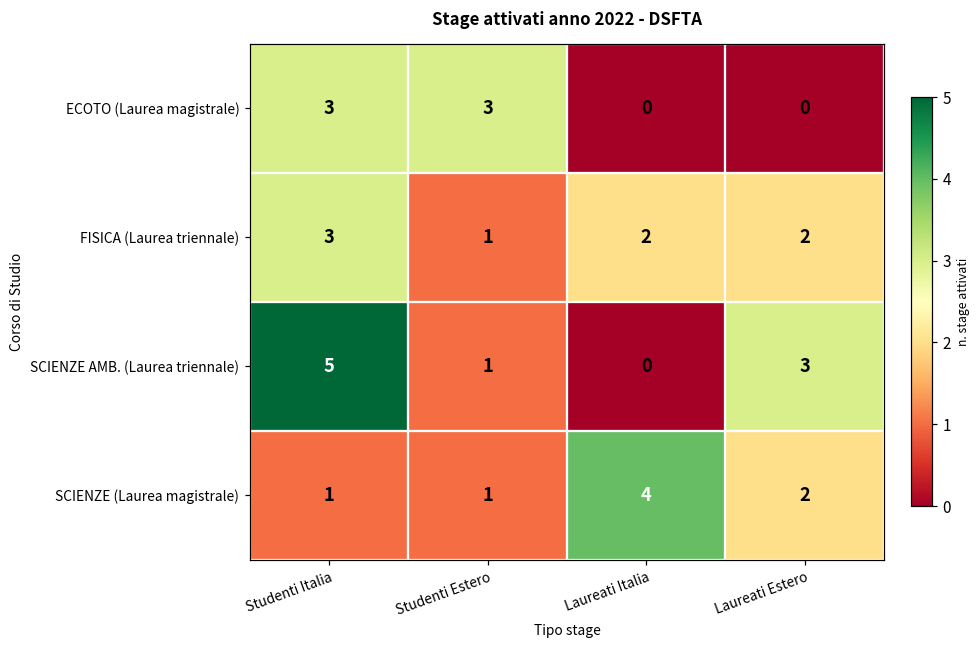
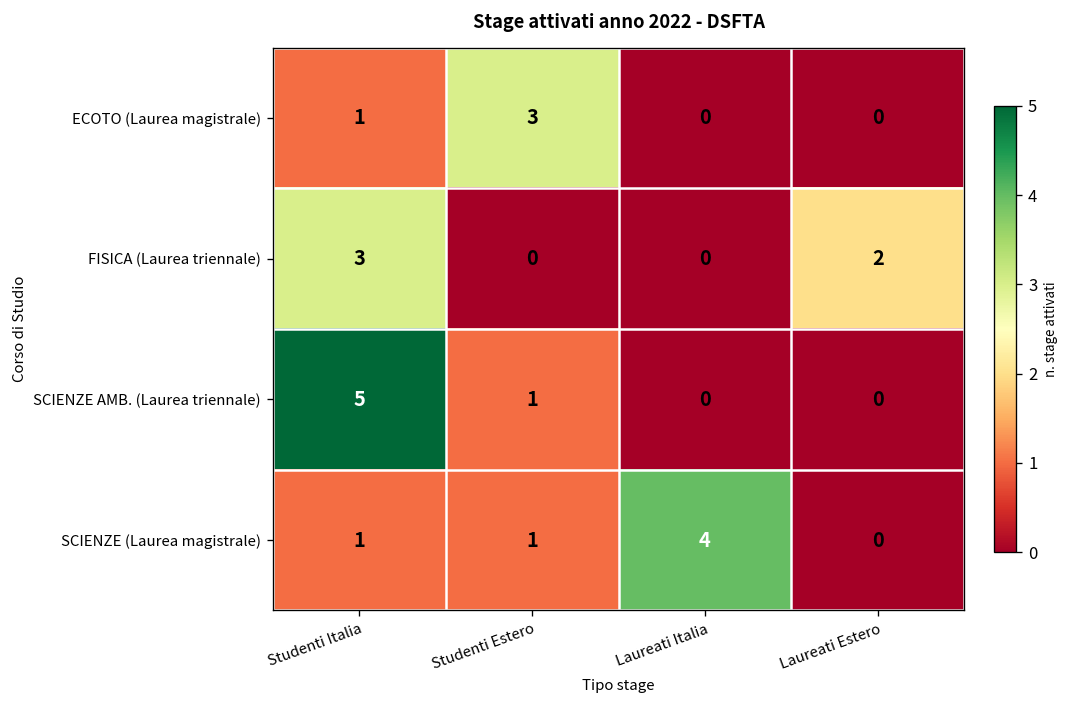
ECOTO (Laurea magistrale), Studenti Italia: 3 -> 1
FISICA (Laurea triennale), Studenti Estero: 1 -> 0
FISICA (Laurea triennale), Laureati Italia: 2 -> 0
SCIENZE AMB. (Laurea triennale), Laureati Estero: 3 -> 0
SCIENZE (Laurea magistrale), Laureati Estero: 2 -> 0
